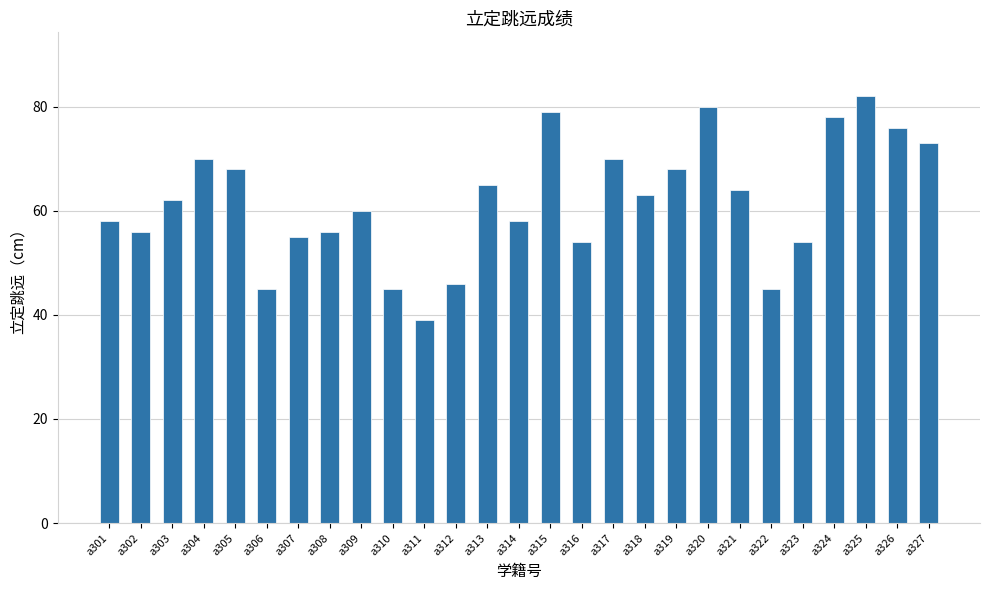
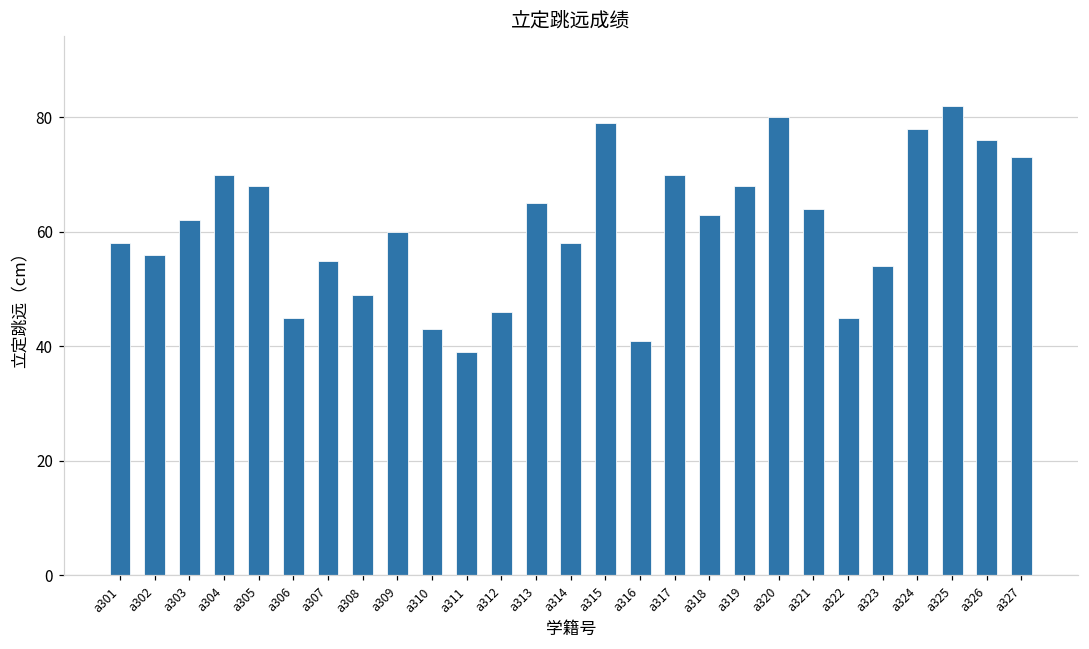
a308: 56 -> 49
a310: 45 -> 43
a316: 54 -> 41
